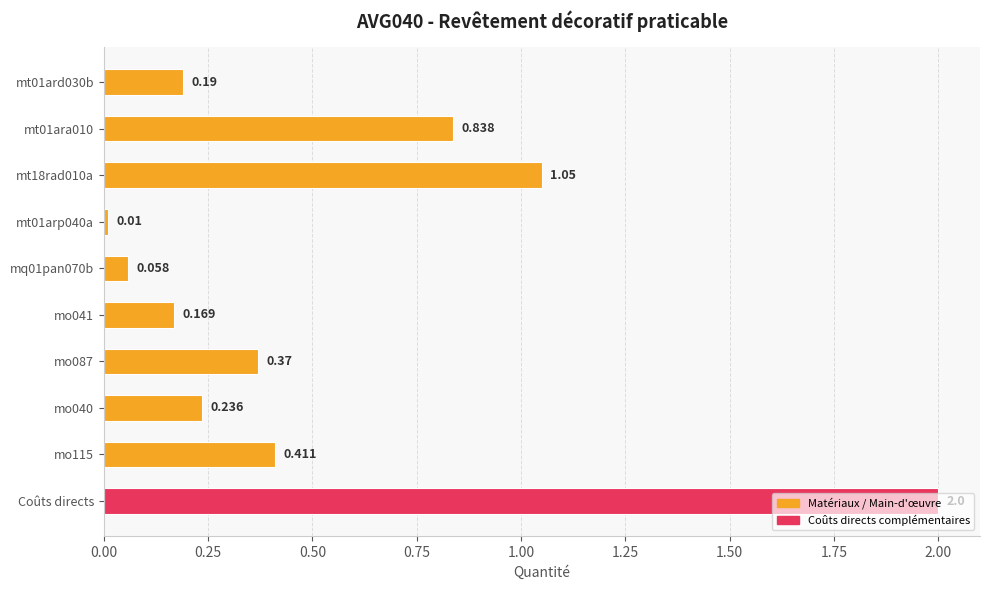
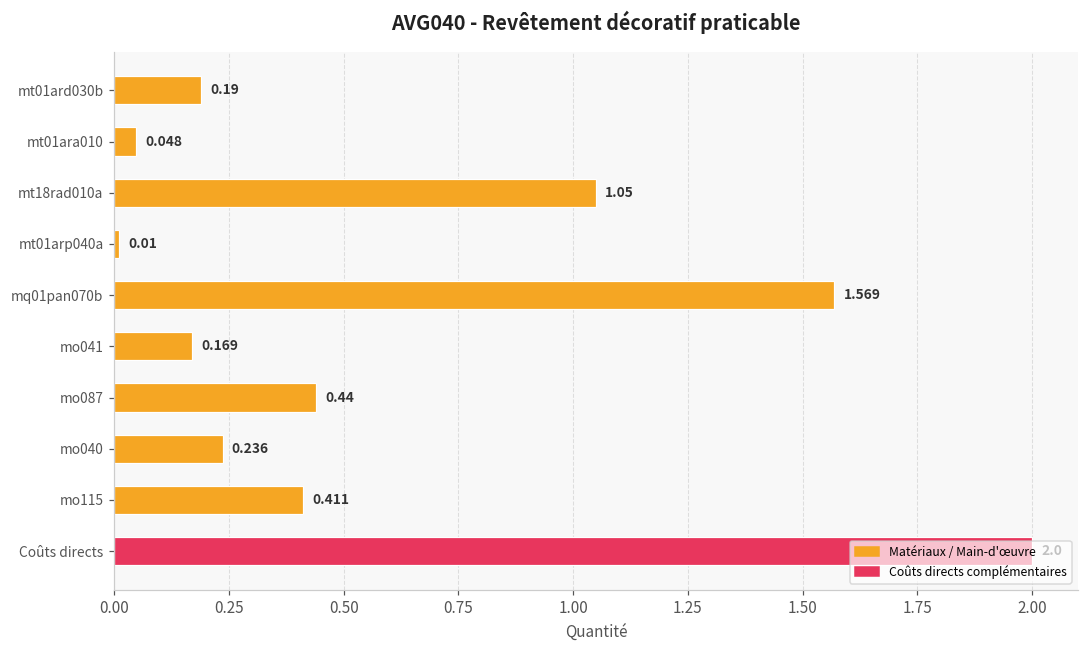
mt01ara010: 0.838 -> 0.048
mq01pan070b: 0.058 -> 1.569
mo087: 0.37 -> 0.44
